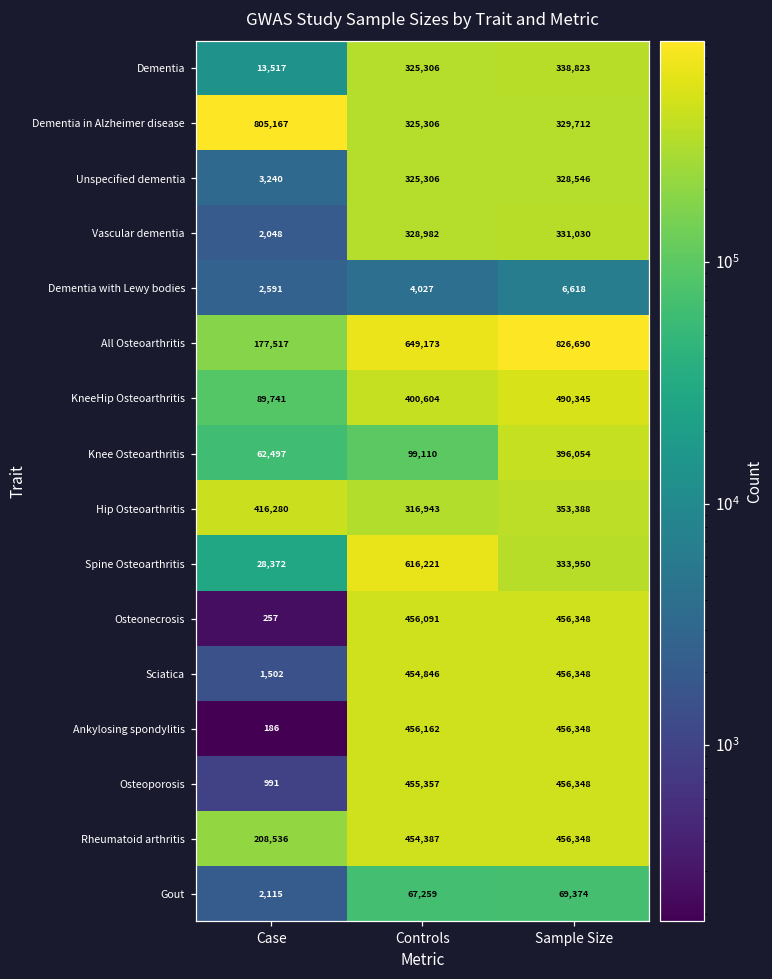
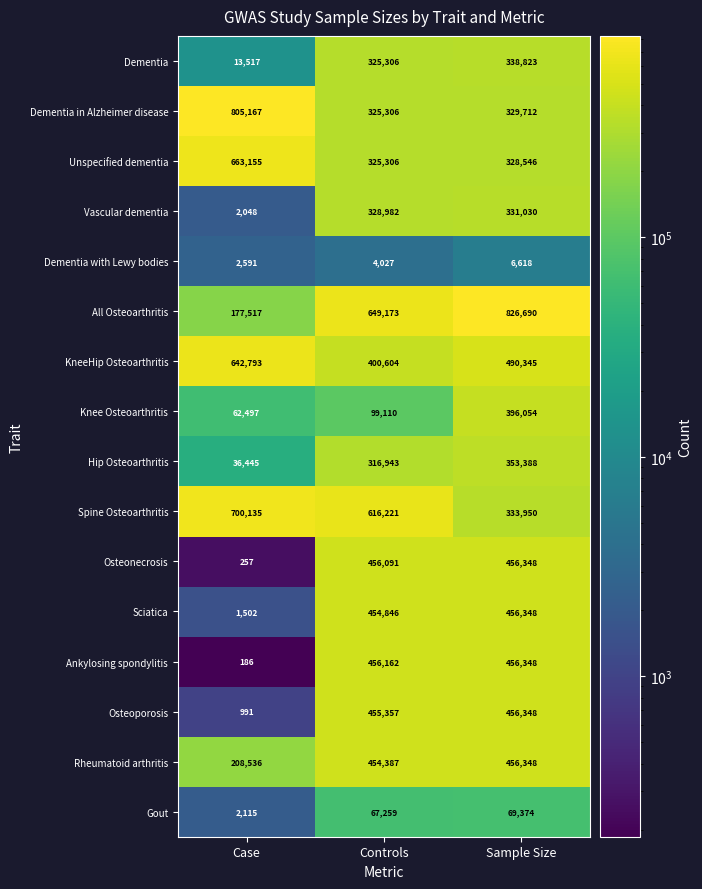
Unspecified dementia, Case: 3,240 -> 663,155
KneeHip Osteoarthritis, Case: 89,741 -> 642,793
Hip Osteoarthritis, Case: 416,280 -> 36,445
Spine Osteoarthritis, Case: 28,372 -> 700,135
